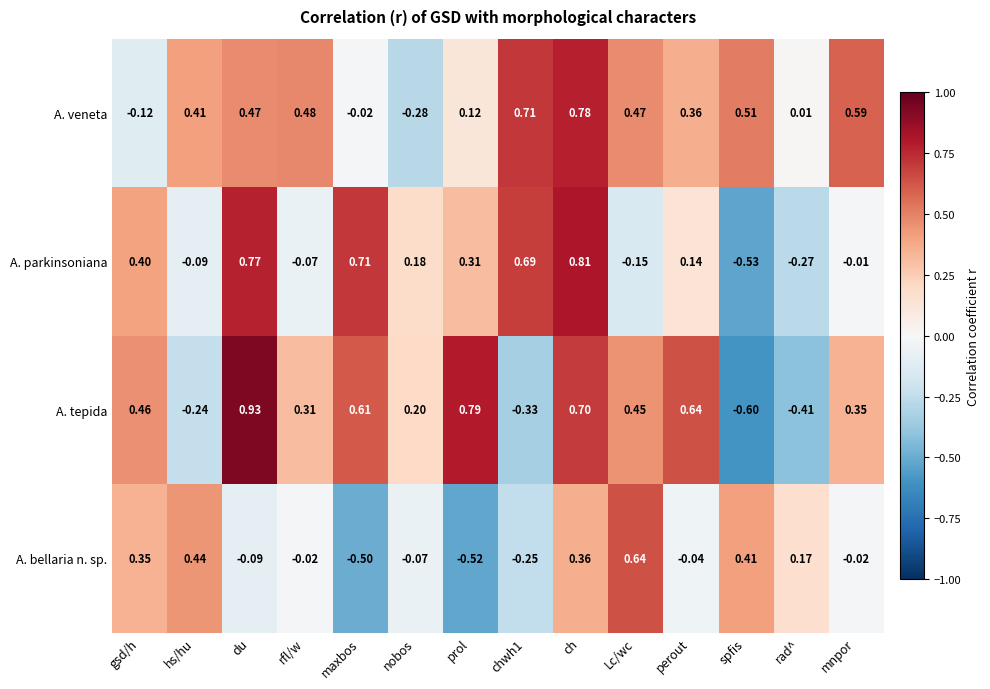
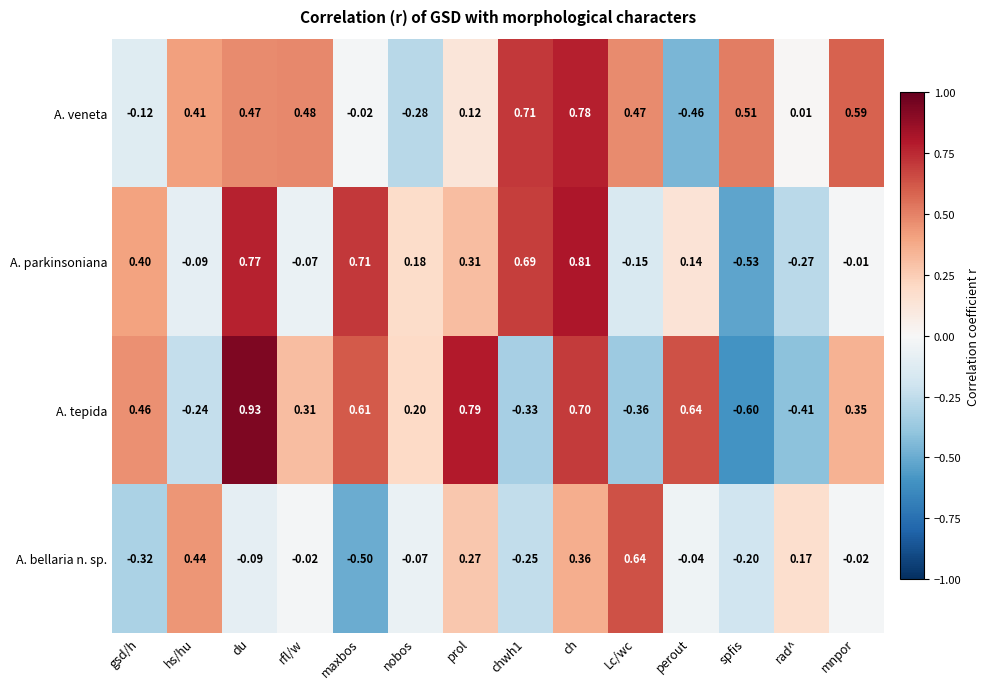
A. veneta, perout: 0.36 -> -0.46
A. tepida, Lc/wc: 0.45 -> -0.36
A. bellaria n. sp., gsd/h: 0.35 -> -0.32
A. bellaria n. sp., prol: -0.52 -> 0.27
A. bellaria n. sp., spfis: 0.41 -> -0.20
